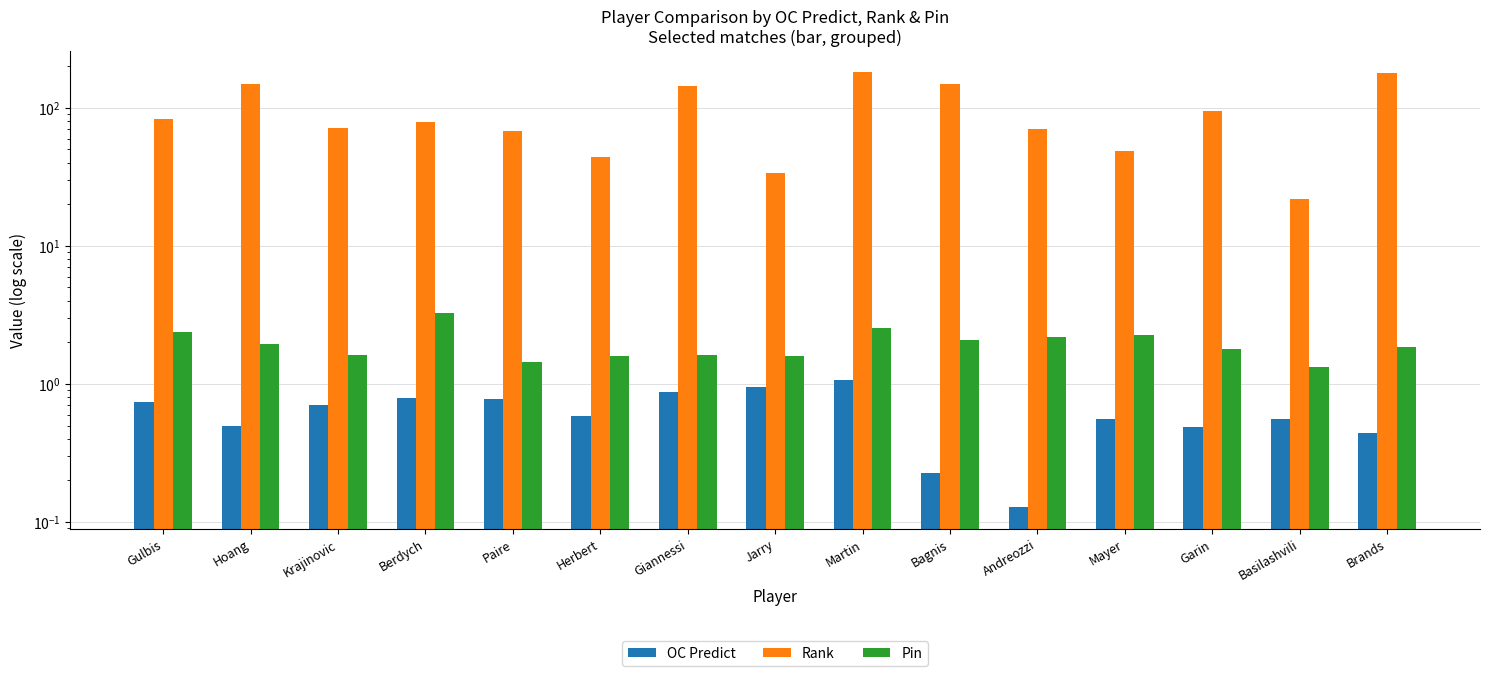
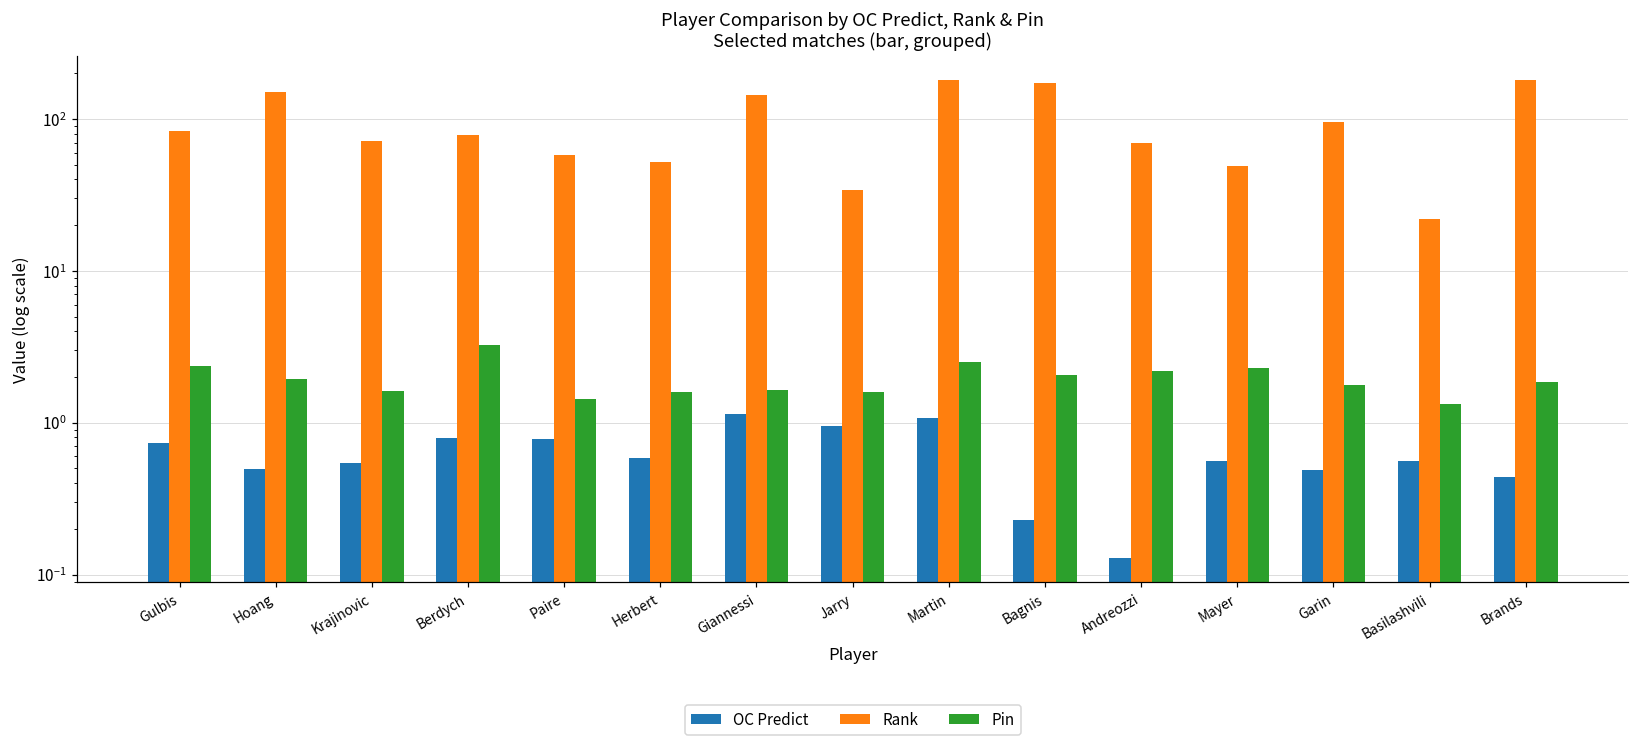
OC Predict, Krajinovic: 0.7 -> 0.54
Rank, Paire: 70 -> 58
Rank, Herbert: 44 -> 52
OC Predict, Giannessi: 0.9 -> 1.2
Rank, Bagnis: 150 -> 170
